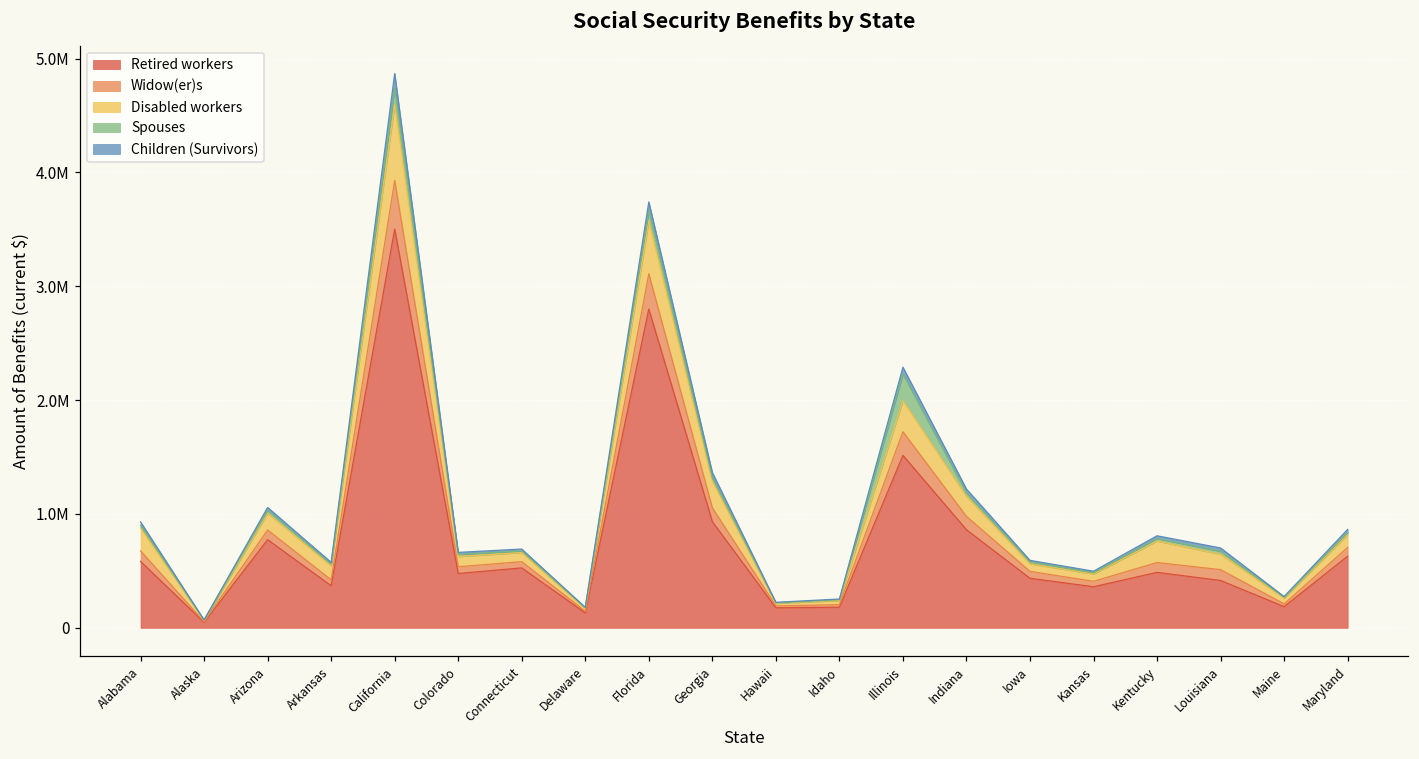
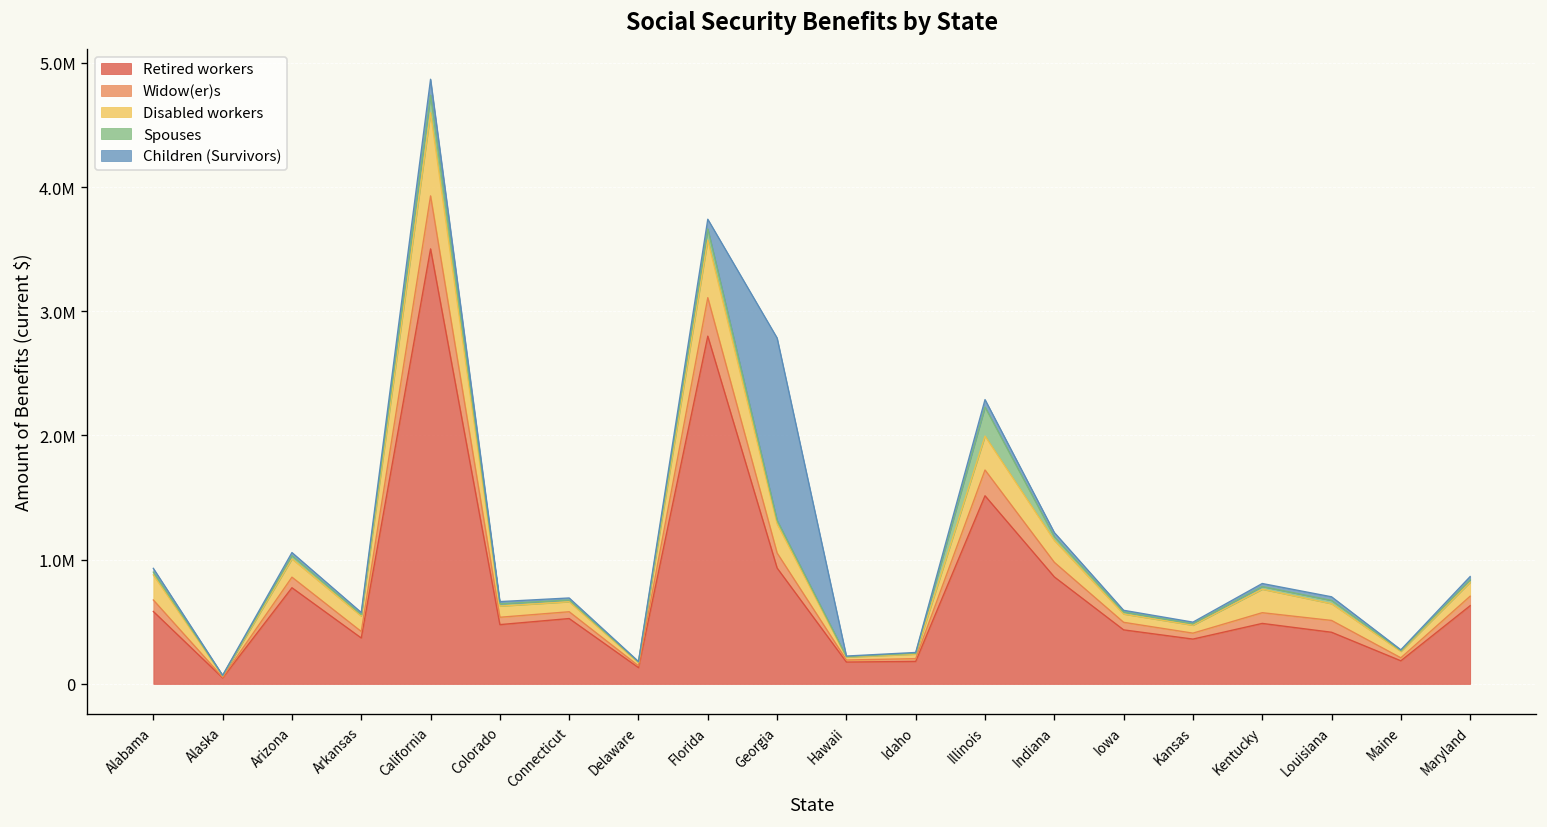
Children (Survivors), Georgia: 50000 -> 1470000
